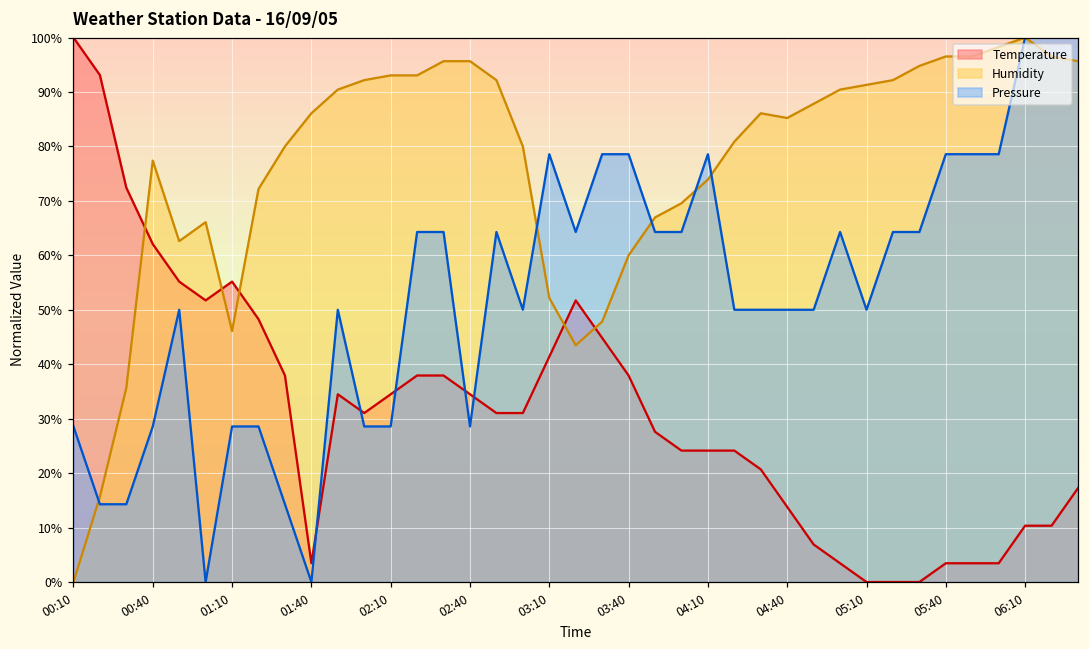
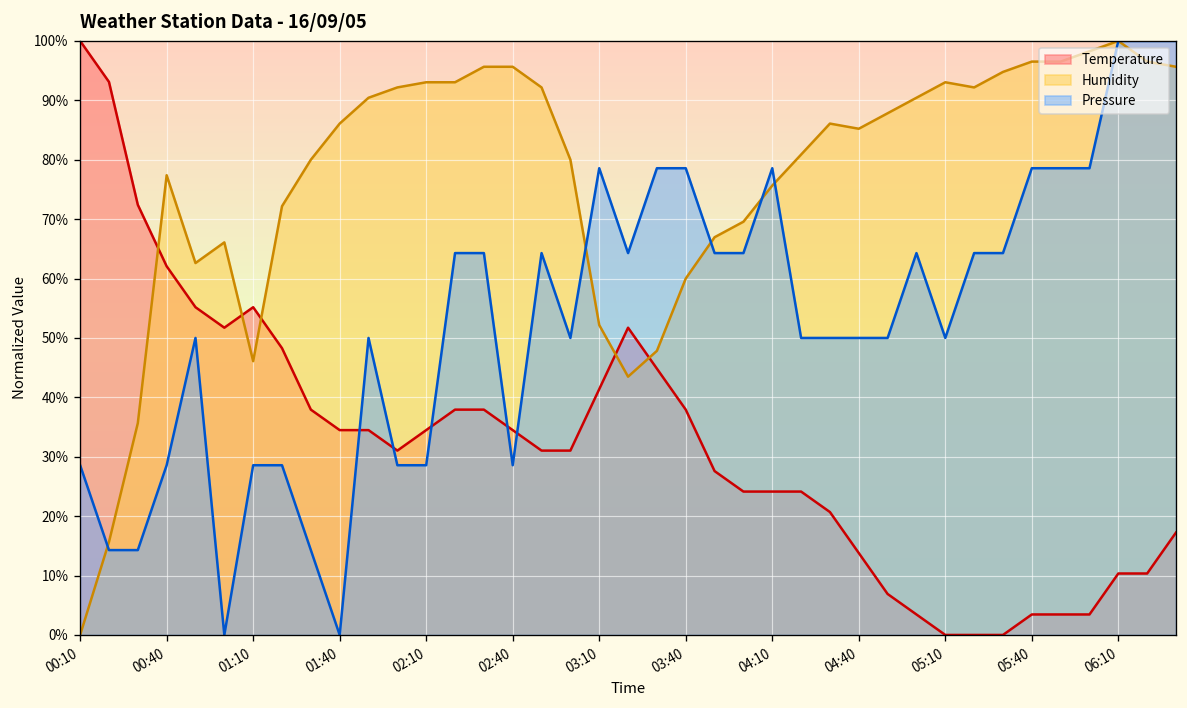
Temperature, 01:40: 3% -> 34%
Humidity, 04:10: 74% -> 76%
Humidity, 05:10: 91% -> 93%
